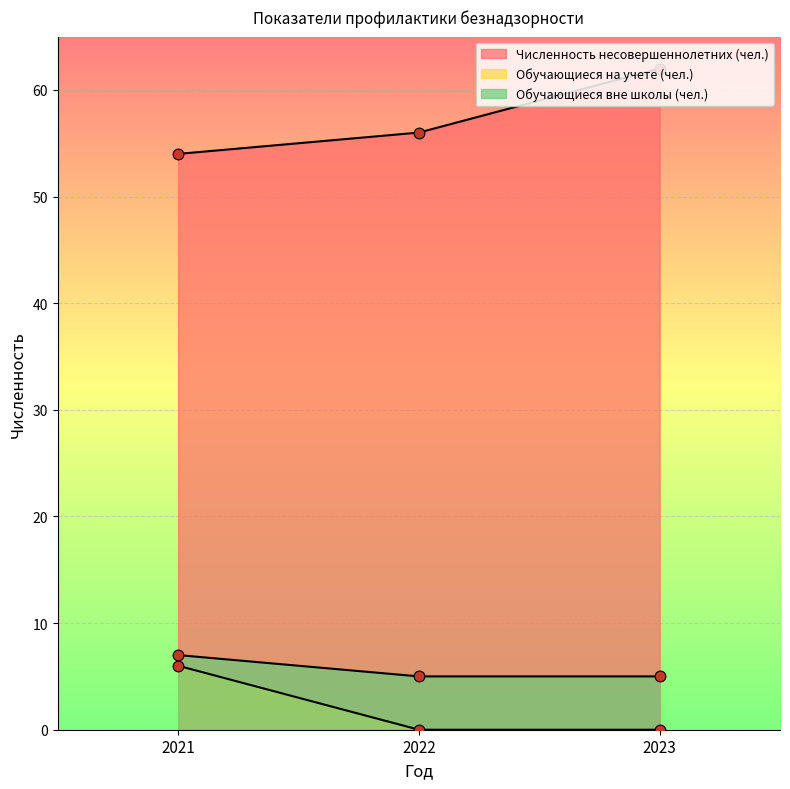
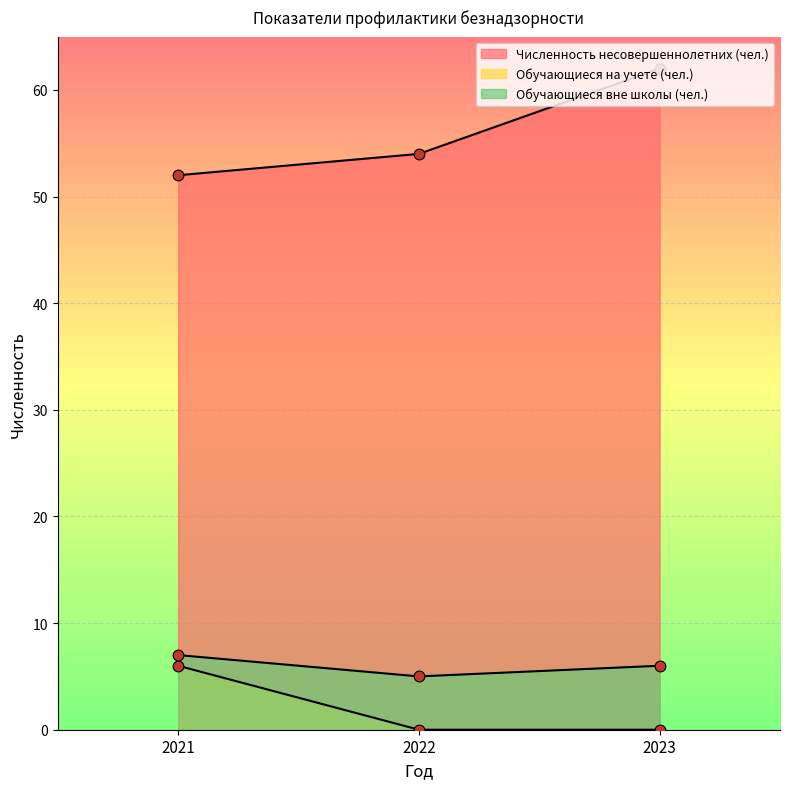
Численность несовершеннолетних (чел.), 2021: 54 -> 52
Численность несовершеннолетних (чел.), 2022: 56 -> 54
Обучающиеся вне школы (чел.), 2023: 5 -> 6
